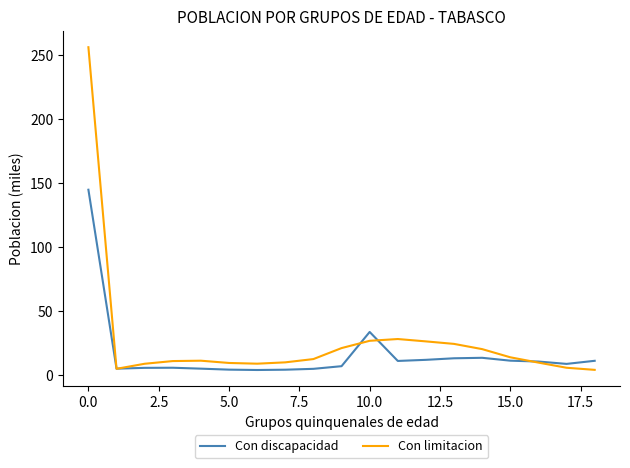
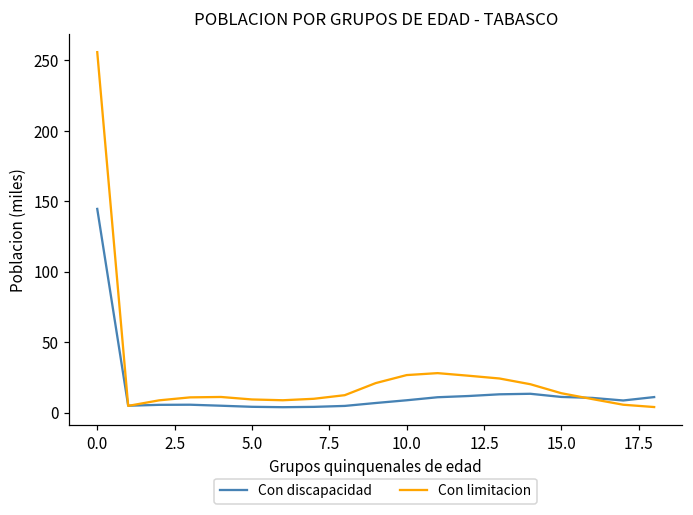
Con discapacidad, 10.0: 34 -> 9
